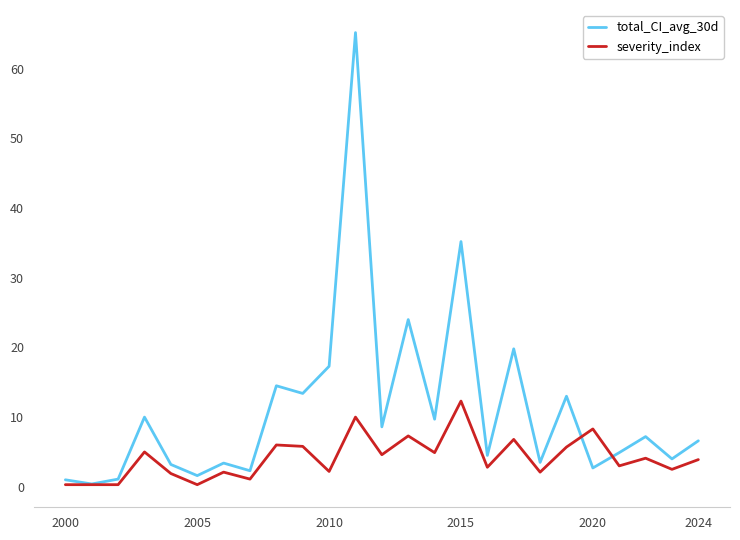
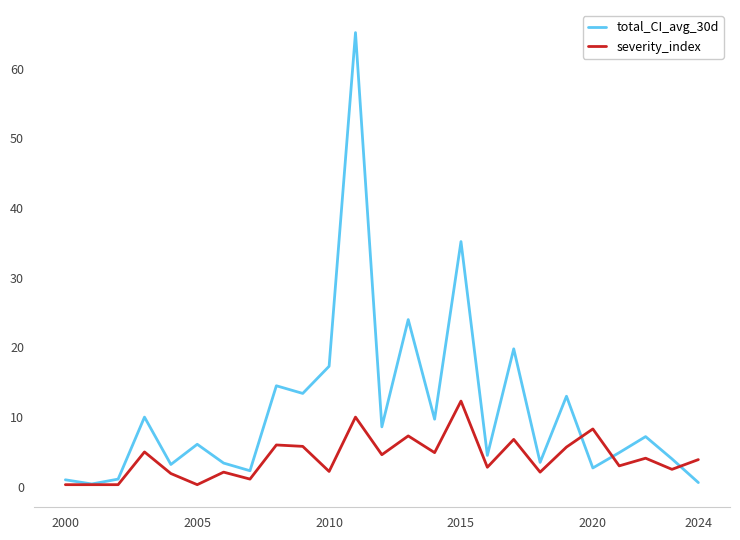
total_CI_avg_30d, 2005: 2 -> 6
total_CI_avg_30d, 2024: 7 -> 1
